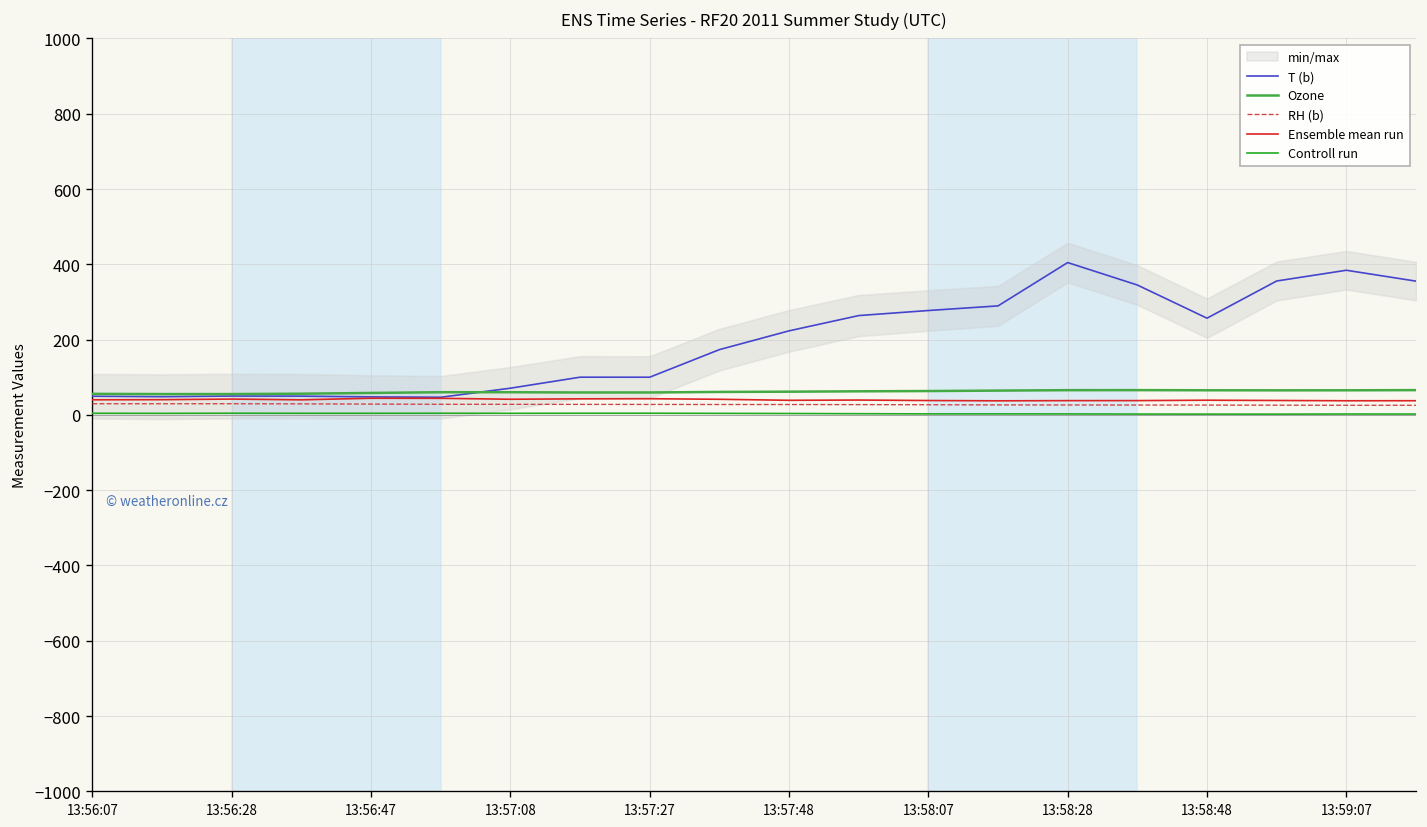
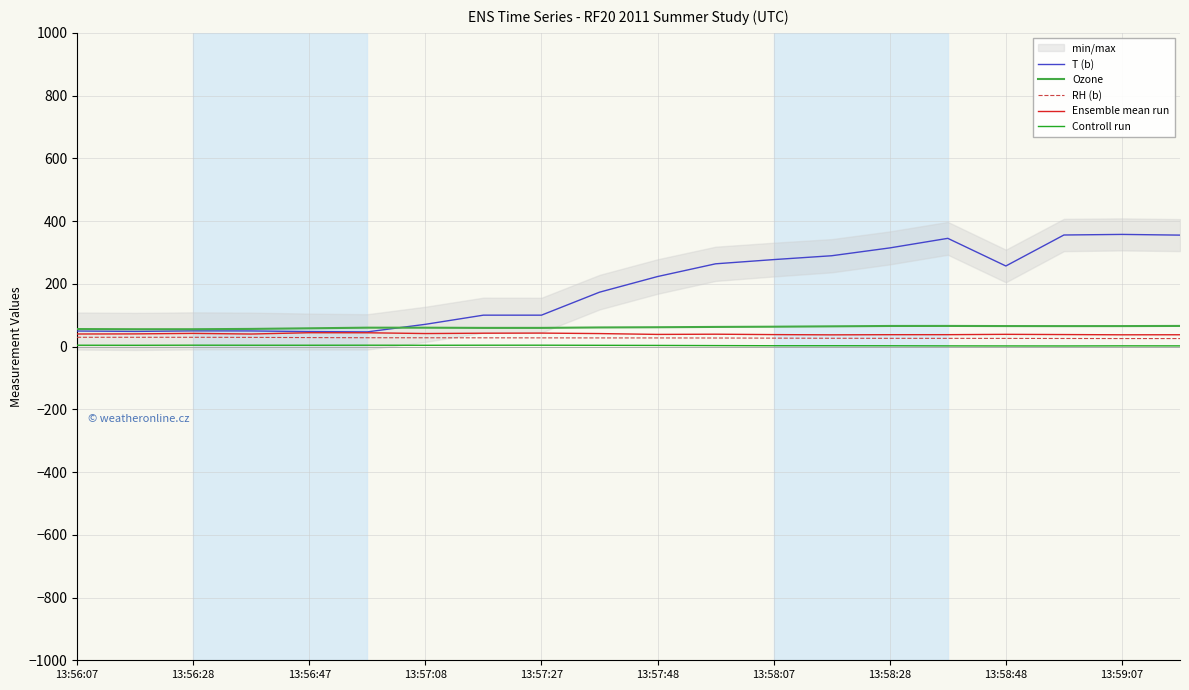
T (b), 13:58:28: 400 -> 310
T (b), 13:59:07: 380 -> 360
